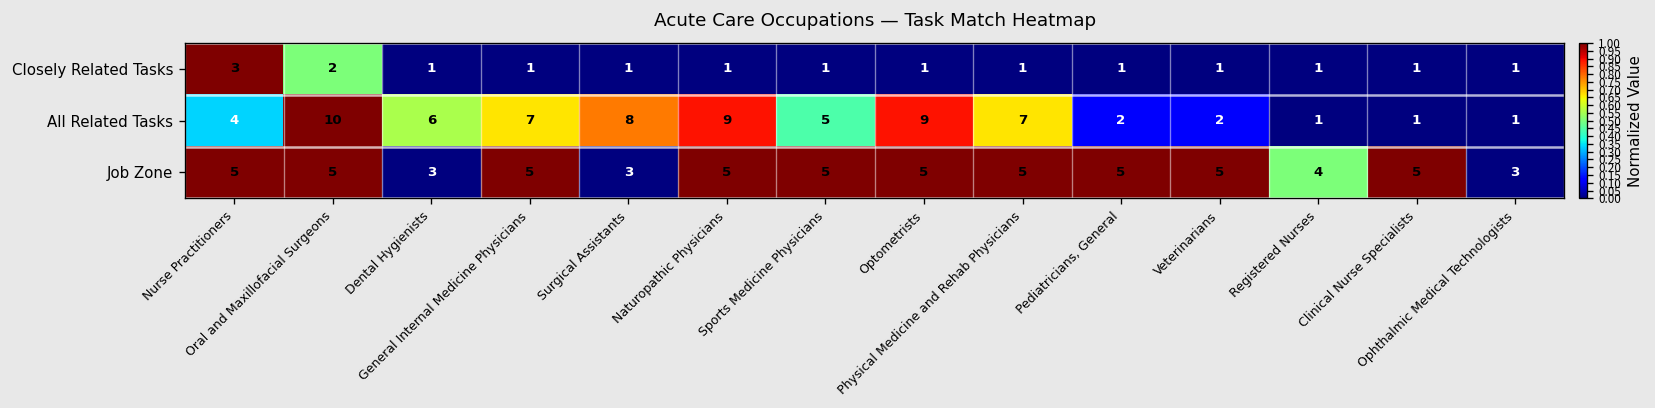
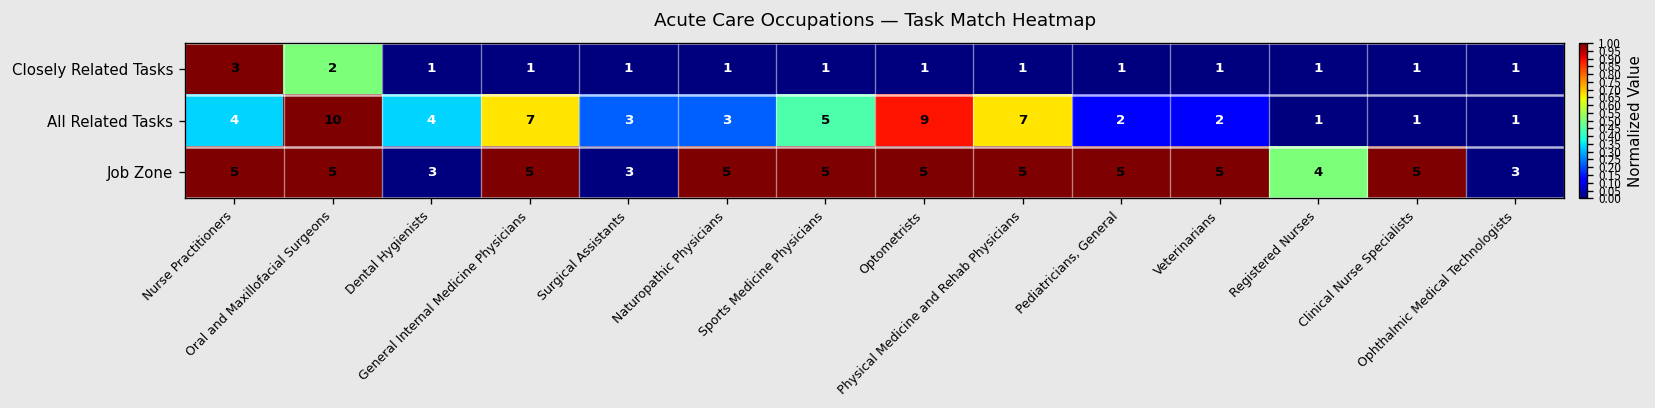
All Related Tasks, Dental Hygienists: 6 -> 4
All Related Tasks, Surgical Assistants: 8 -> 3
All Related Tasks, Naturopathic Physicians: 9 -> 3
